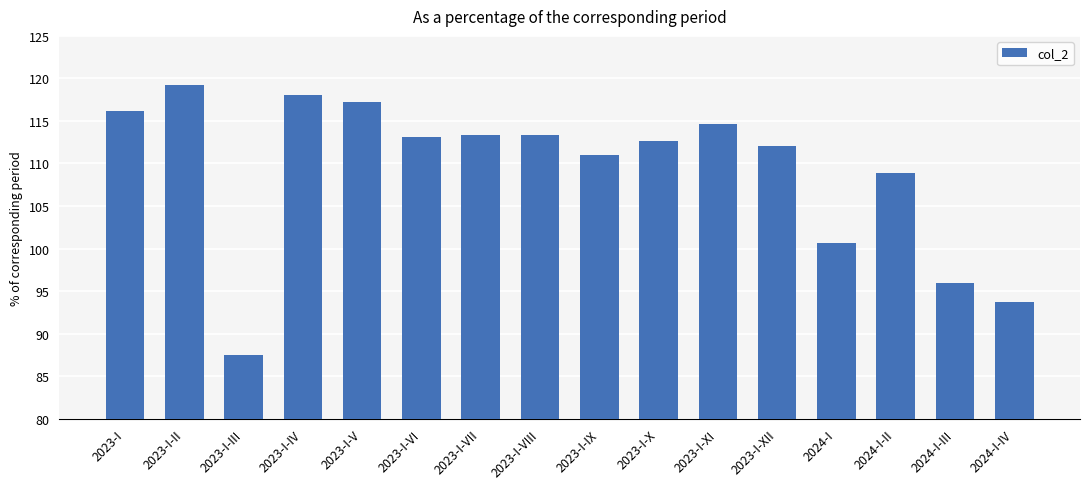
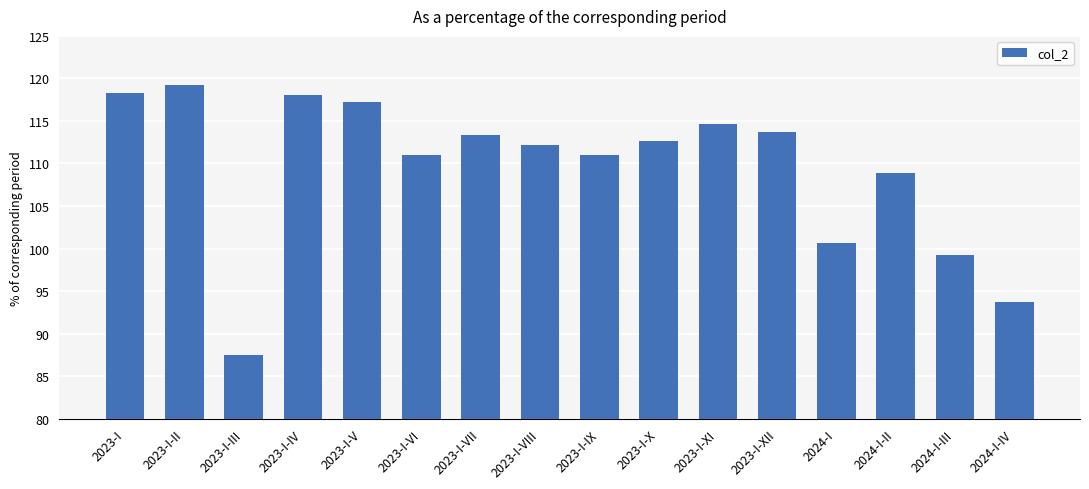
2023-I: 116 -> 118
2023-I-VI: 113 -> 111
2023-I-VIII: 113 -> 112
2023-I-XII: 112 -> 114
2024-I-III: 96 -> 99
